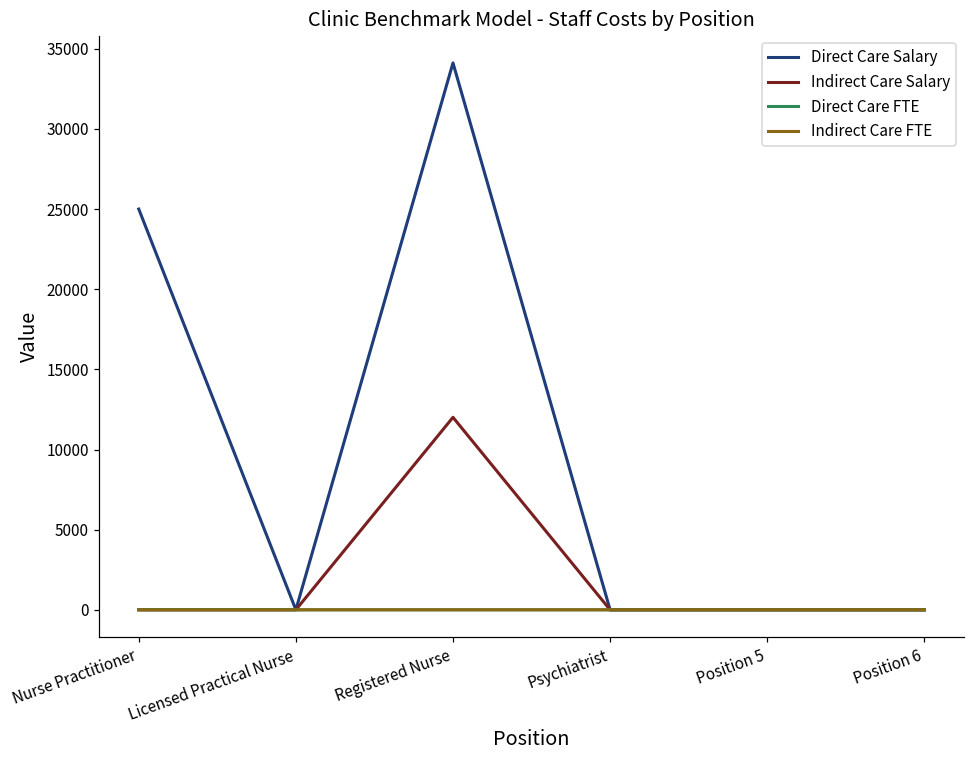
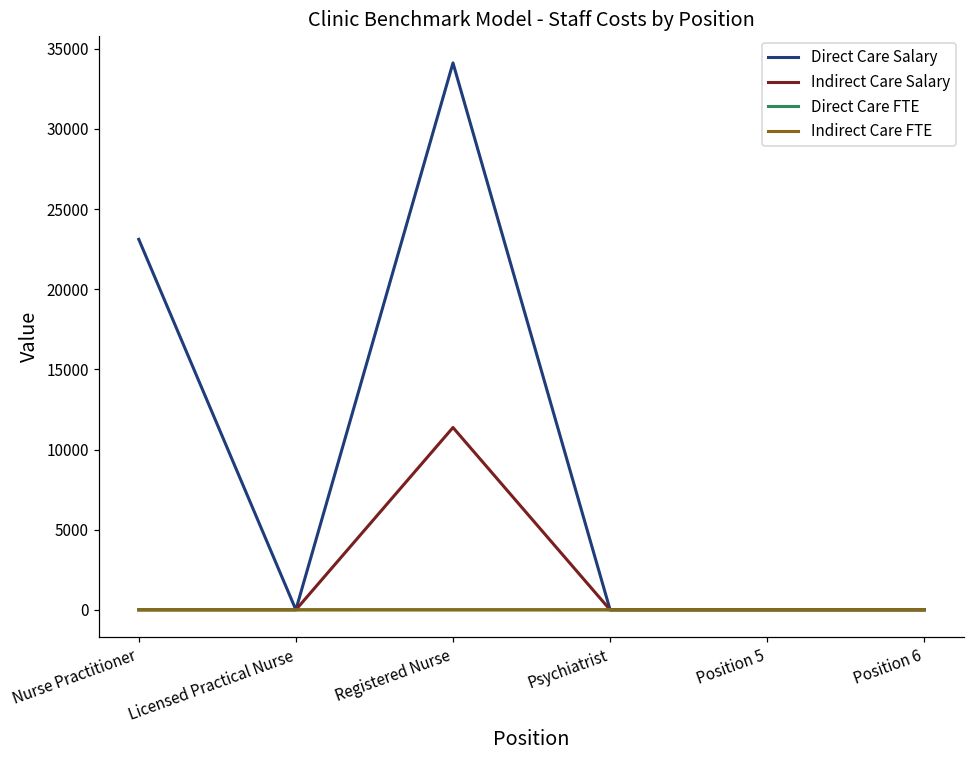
Direct Care Salary, Nurse Practitioner: 25000 -> 23100
Indirect Care Salary, Registered Nurse: 12000 -> 11400
